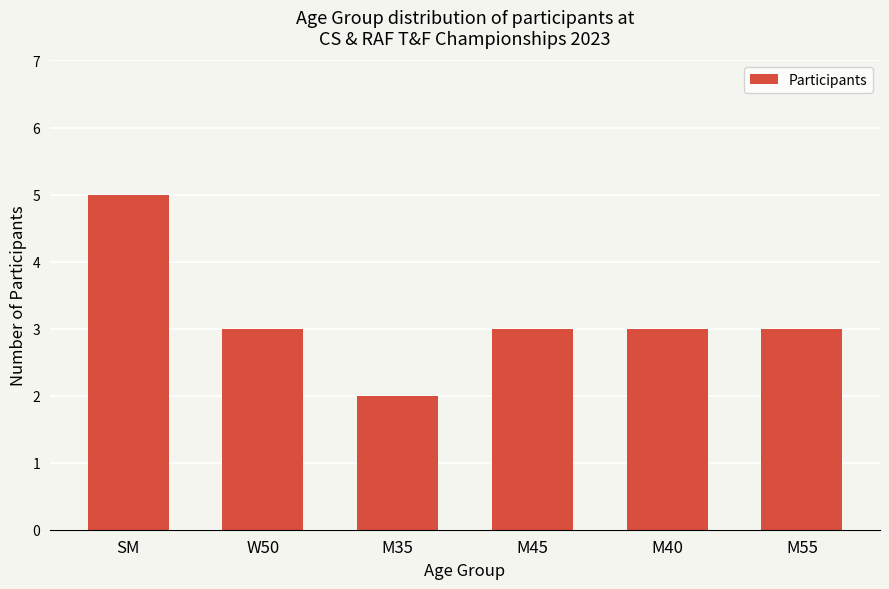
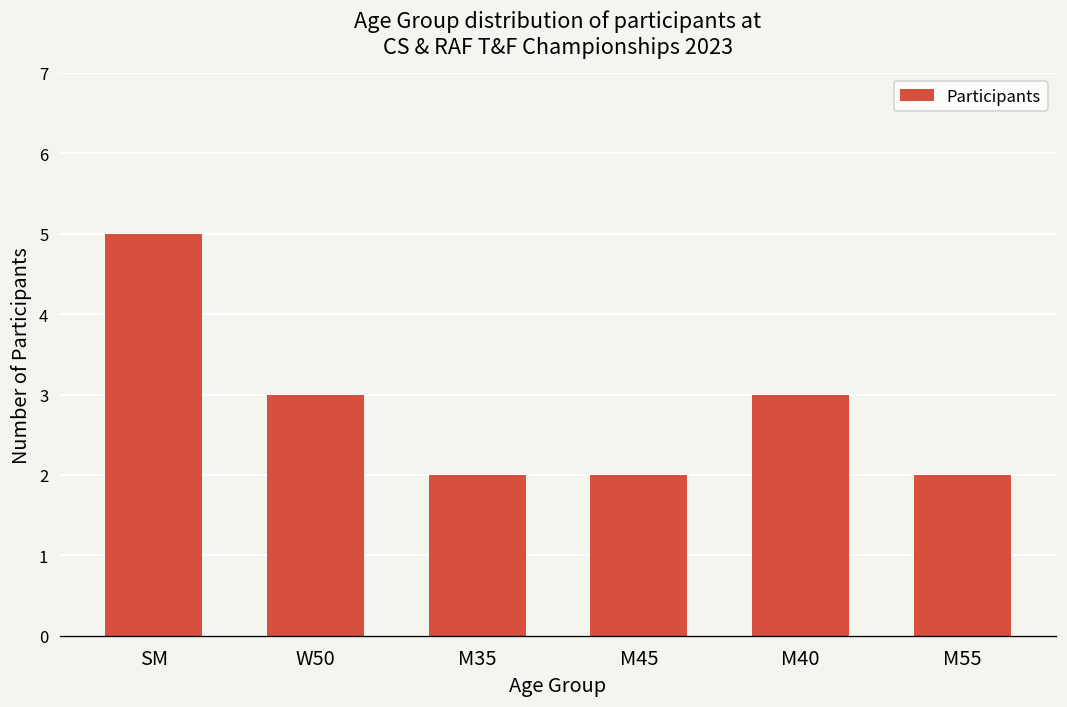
M45: 3 -> 2
M55: 3 -> 2
